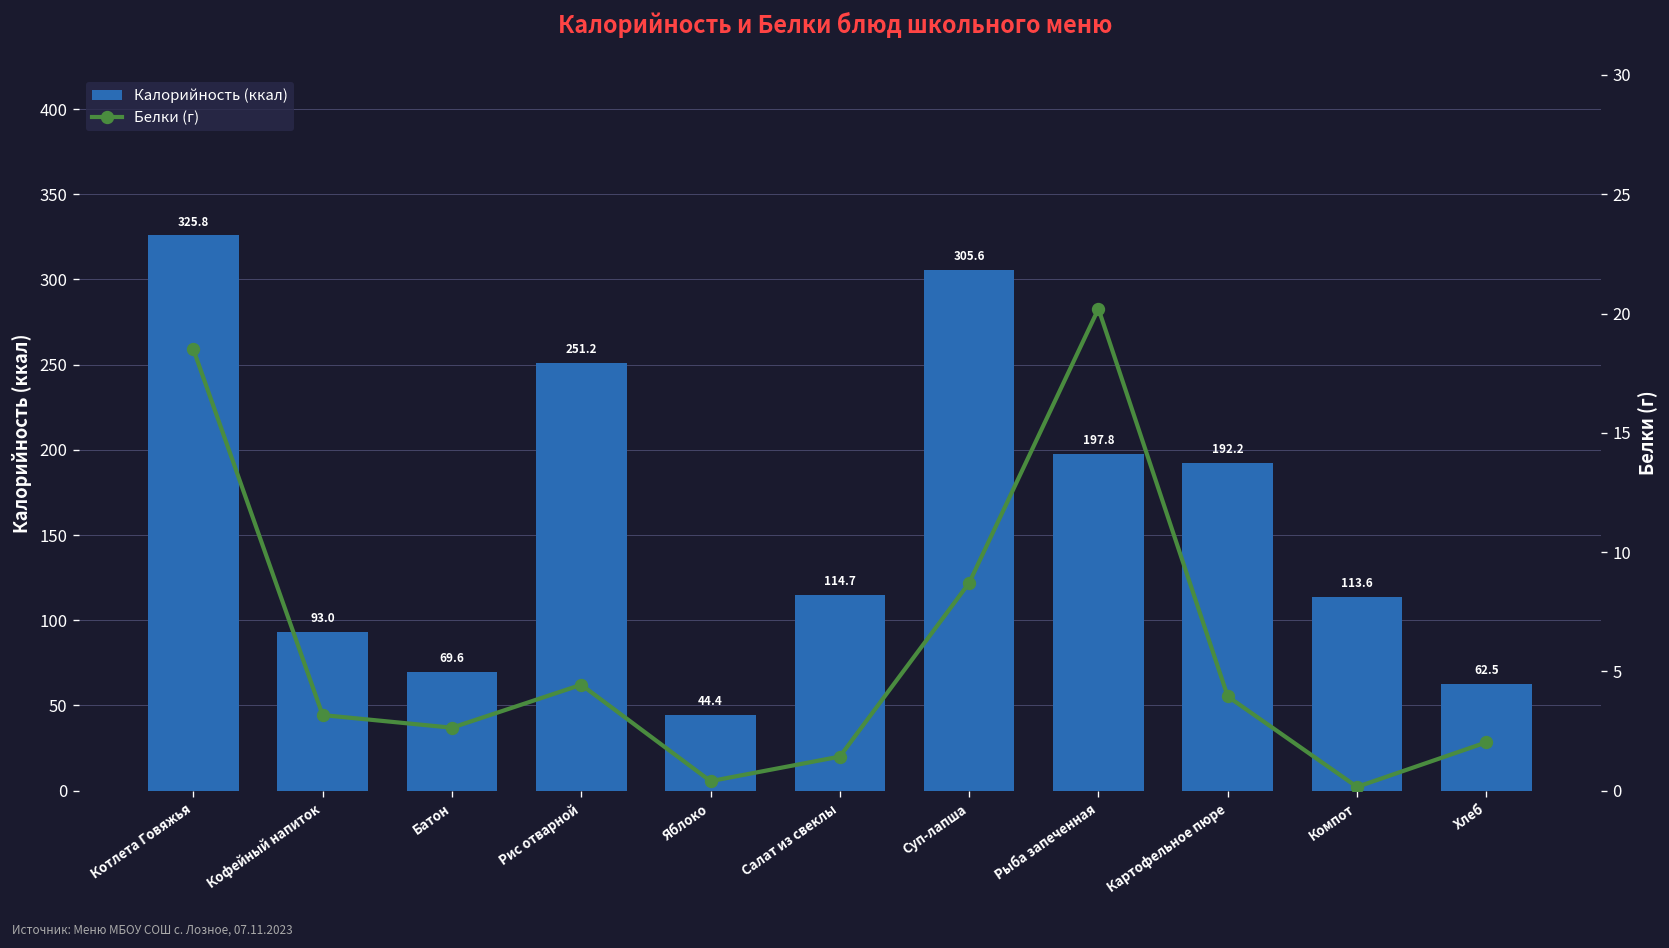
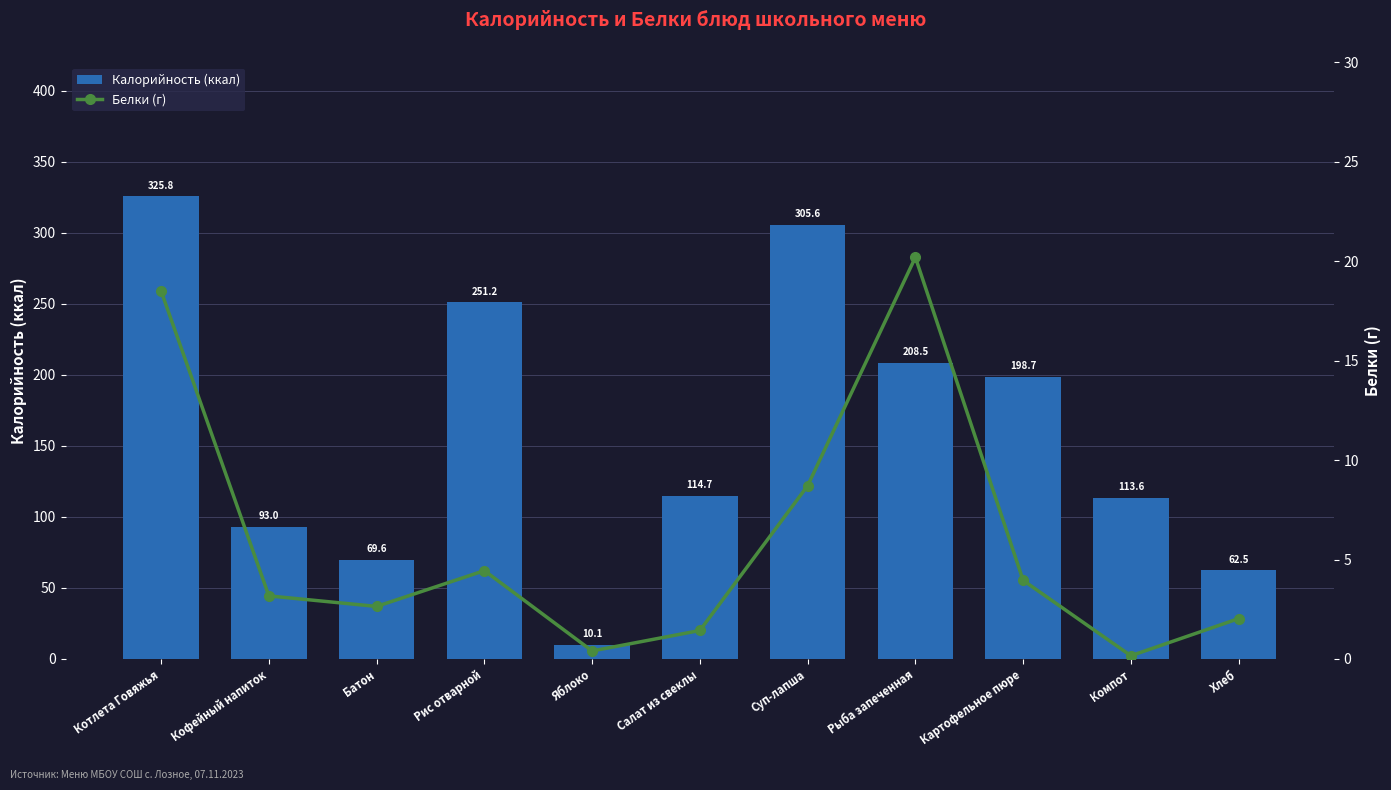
Калорийность (ккал), Яблоко: 44.4 -> 10.1
Калорийность (ккал), Рыба запеченная: 197.8 -> 208.5
Калорийность (ккал), Картофельное пюре: 192.2 -> 198.7
